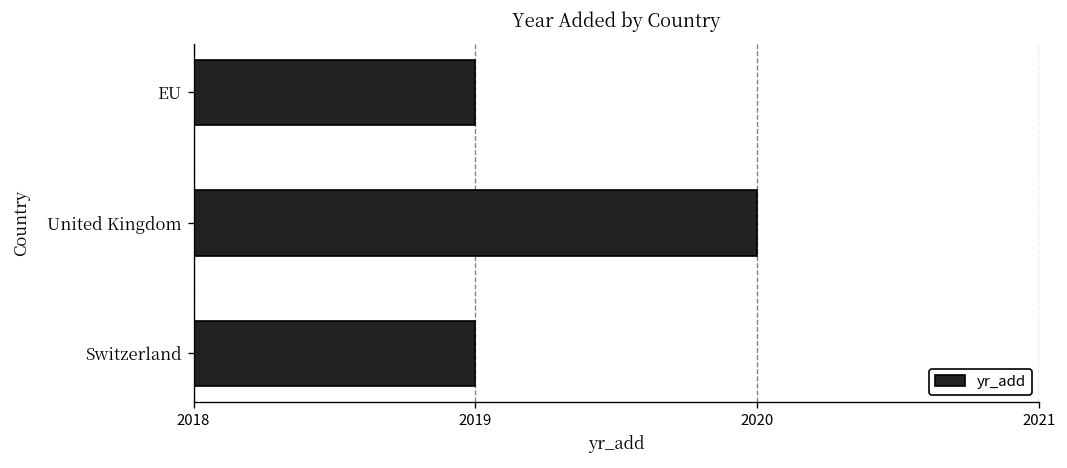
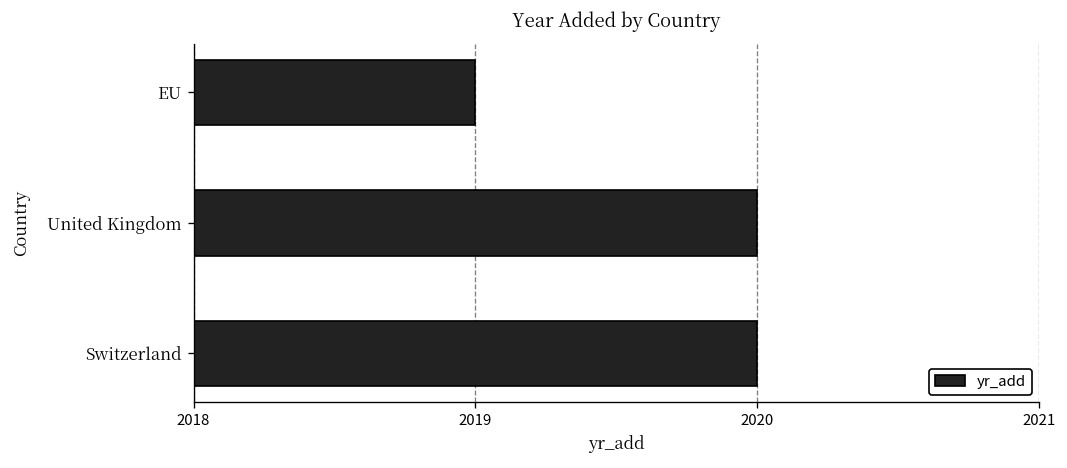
Switzerland: 2019 -> 2020
